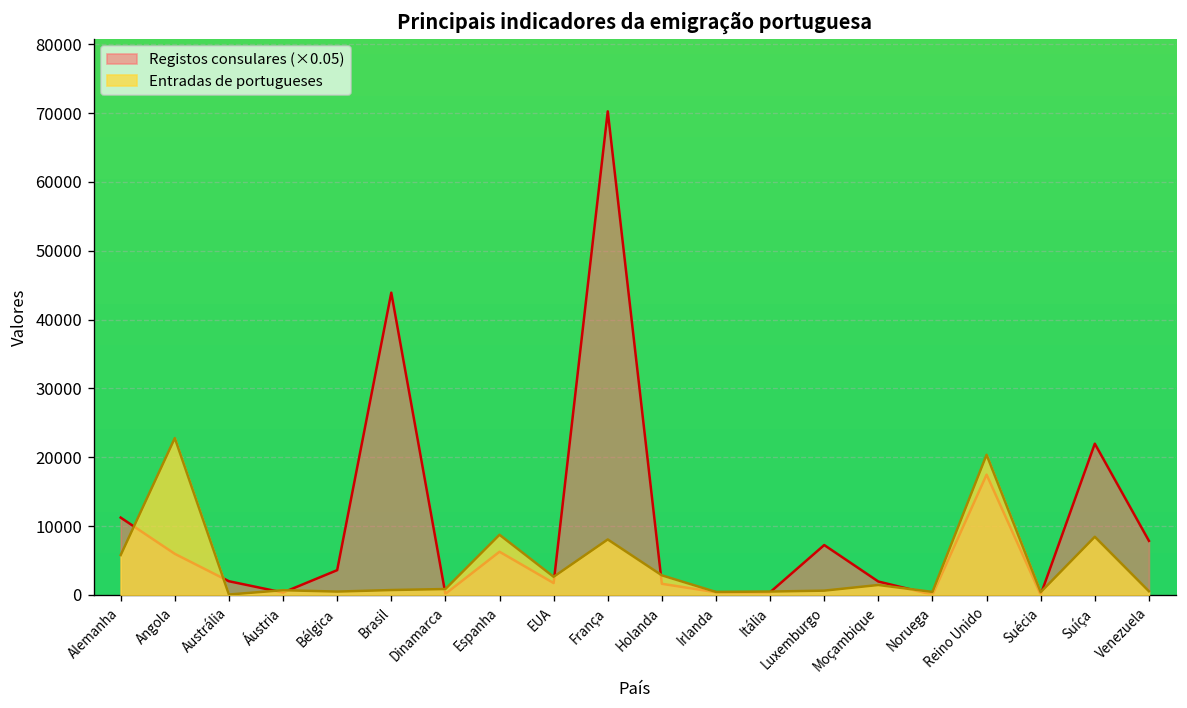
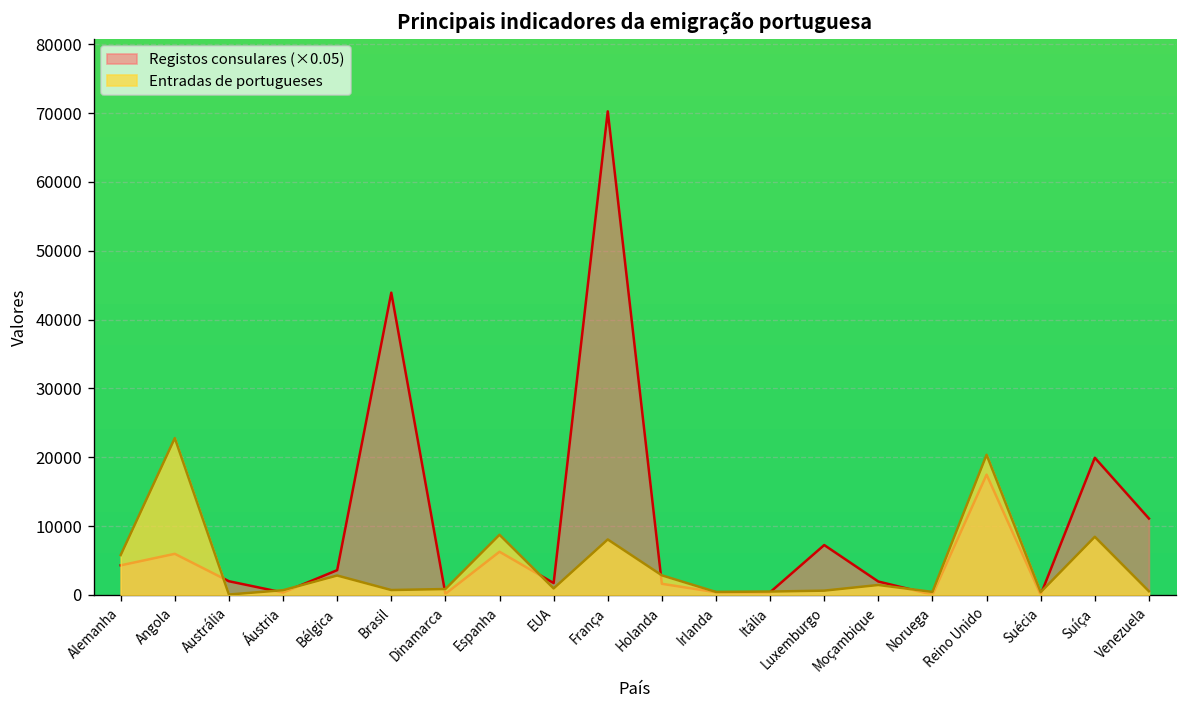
Registos consulares (×0.05), Alemanha: 11000 -> 4000
Entradas de portugueses, Bélgica: 0 -> 3000
Entradas de portugueses, EUA: 3000 -> 1000
Registos consulares (×0.05), Suíça: 22000 -> 20000
Registos consulares (×0.05), Venezuela: 8000 -> 11000
